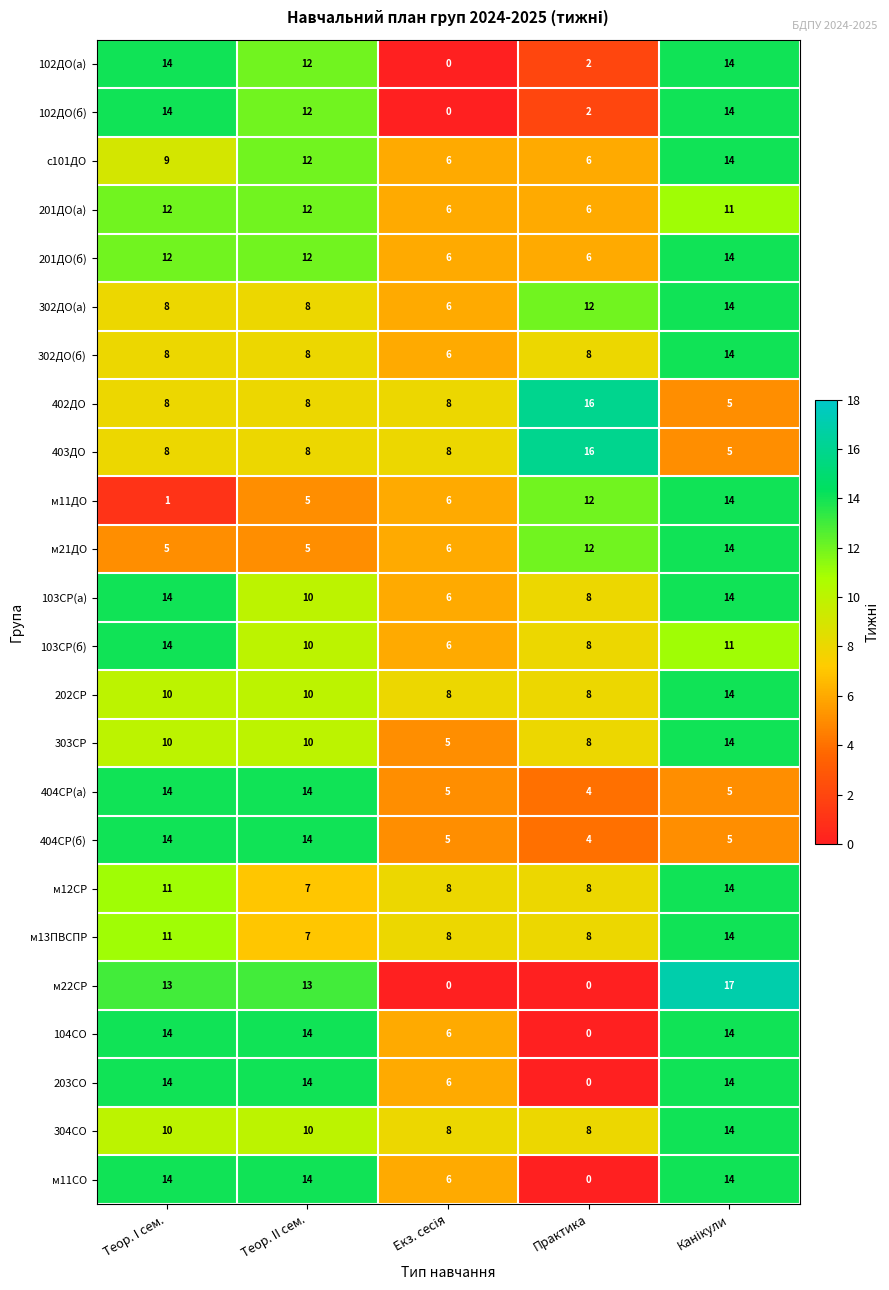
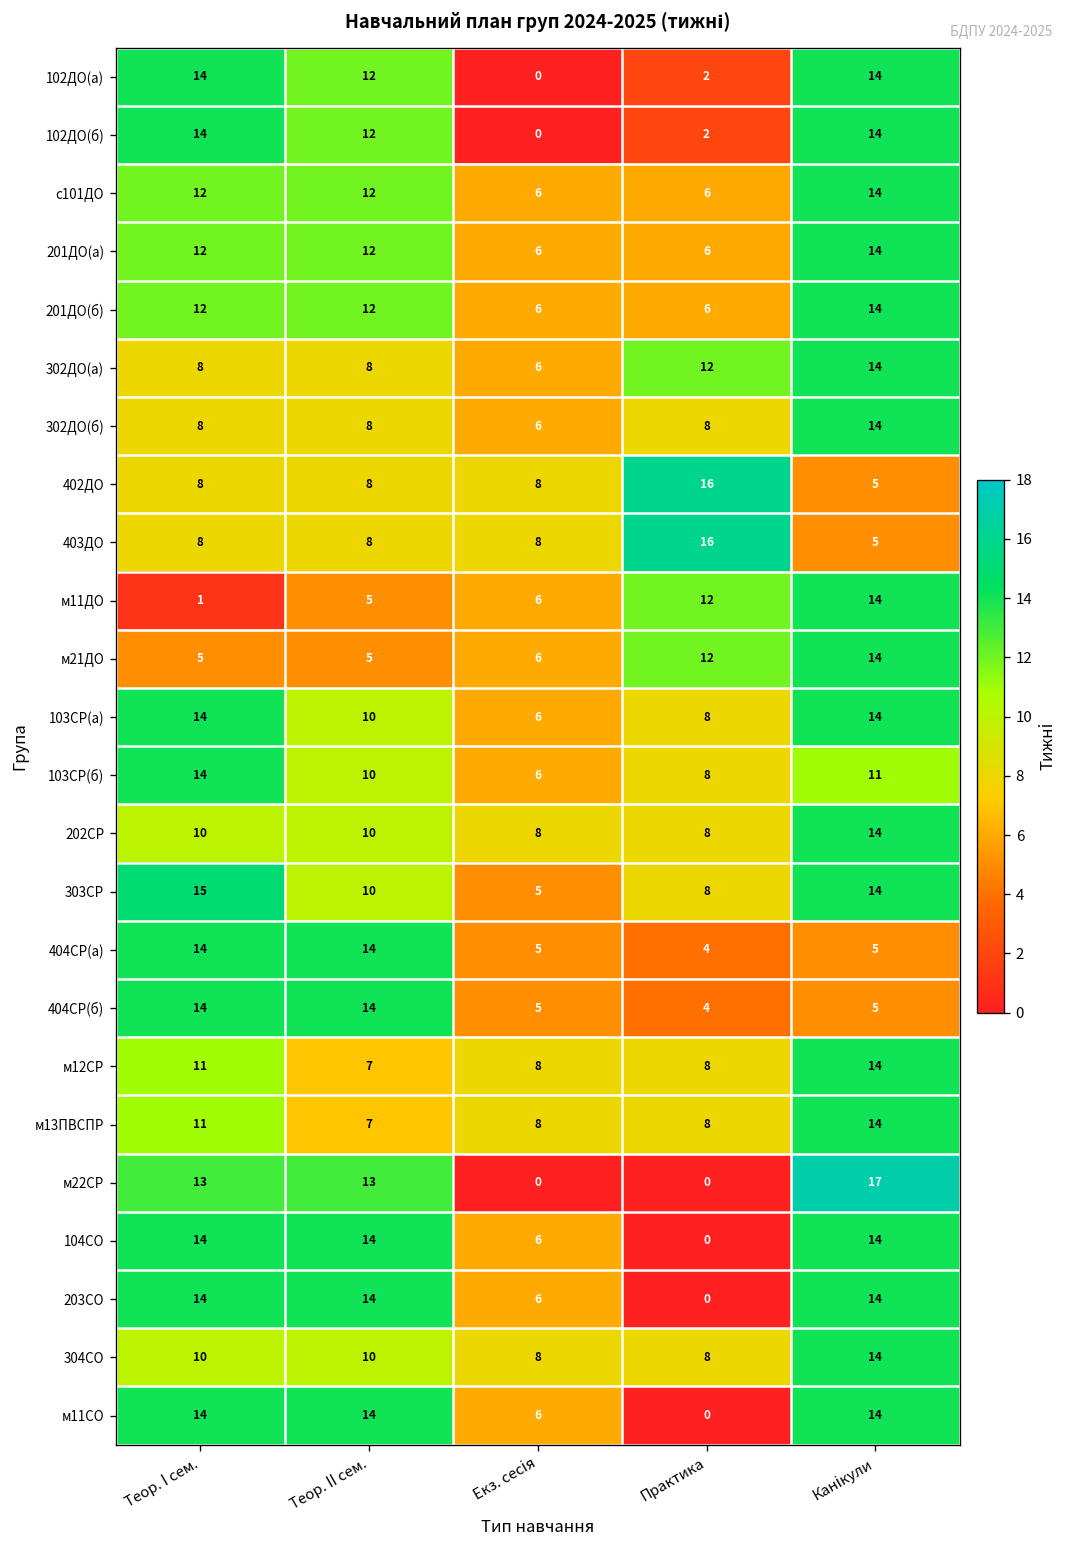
с101ДО, Теор. І сем.: 9 -> 12
201ДО(а), Канікули: 11 -> 14
303СР, Теор. І сем.: 10 -> 15
